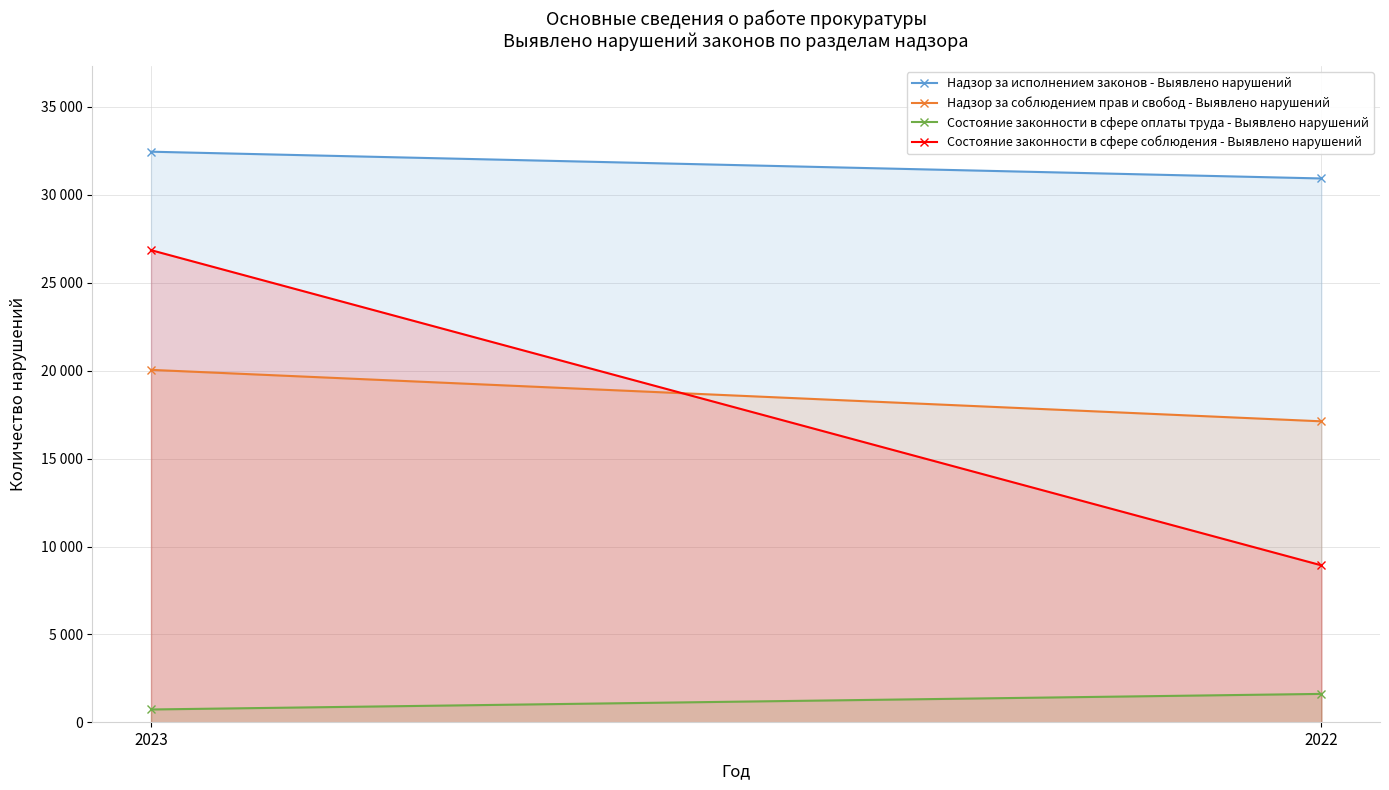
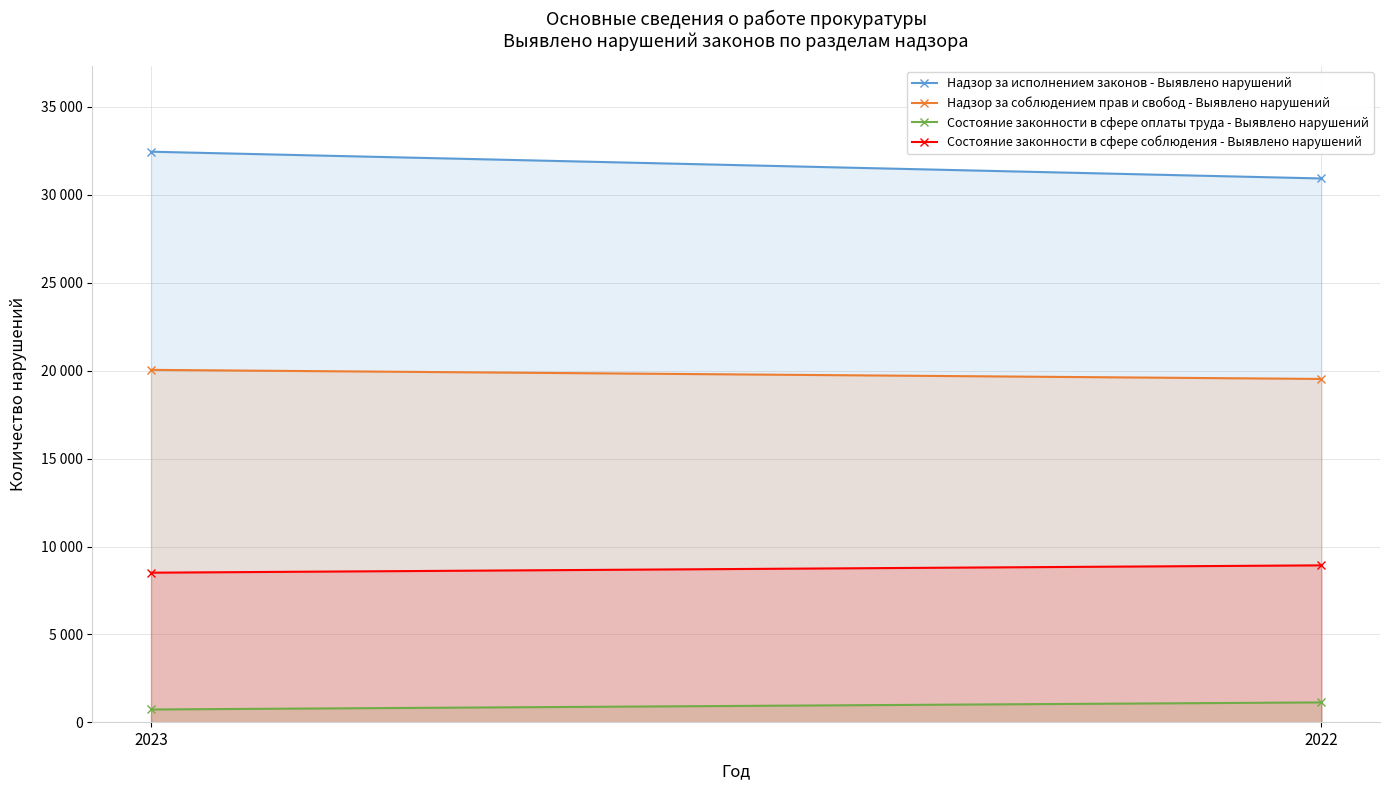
Состояние законности в сфере соблюдения - Выявлено нарушений, 2023: 26900 -> 8500
Надзор за соблюдением прав и свобод - Выявлено нарушений, 2022: 17100 -> 19500
Состояние законности в сфере оплаты труда - Выявлено нарушений, 2022: 1600 -> 1100
